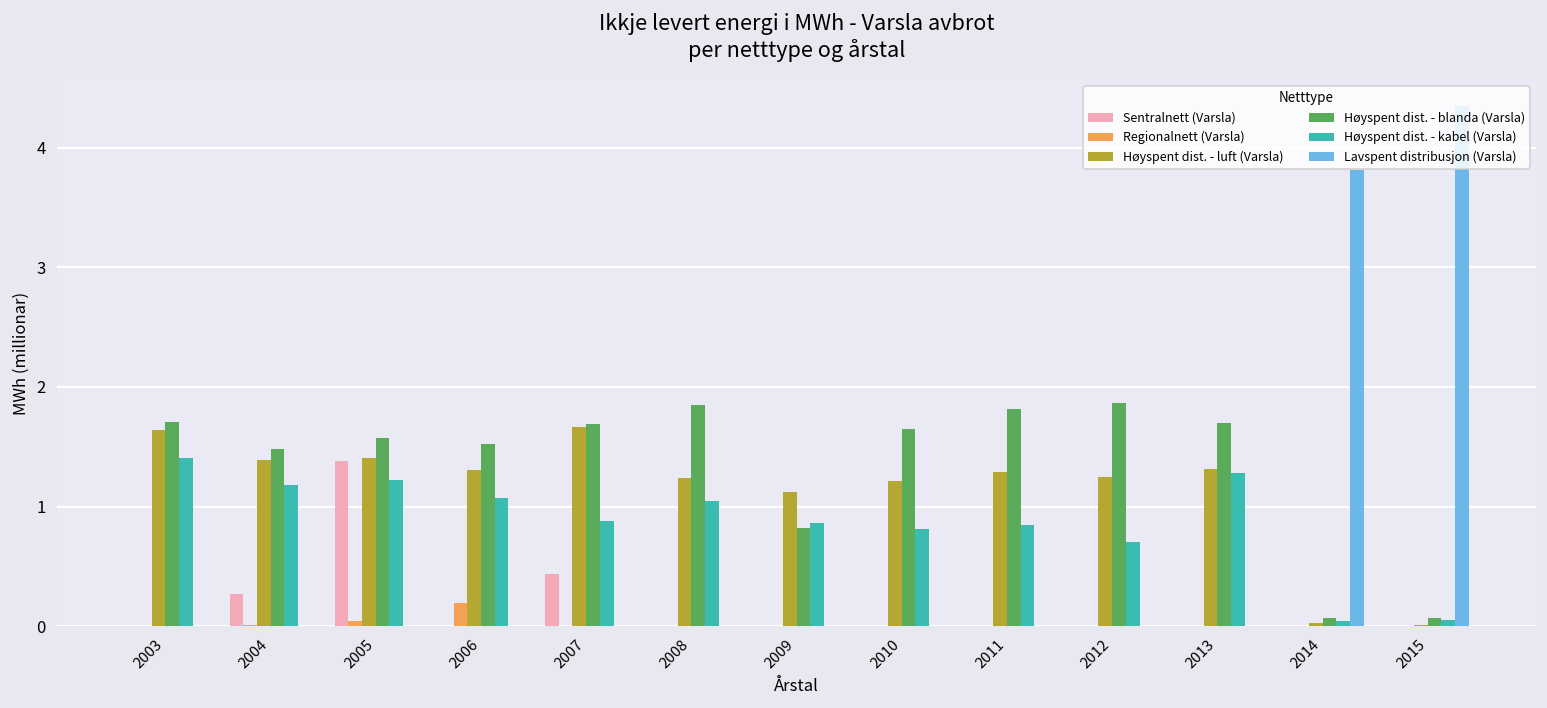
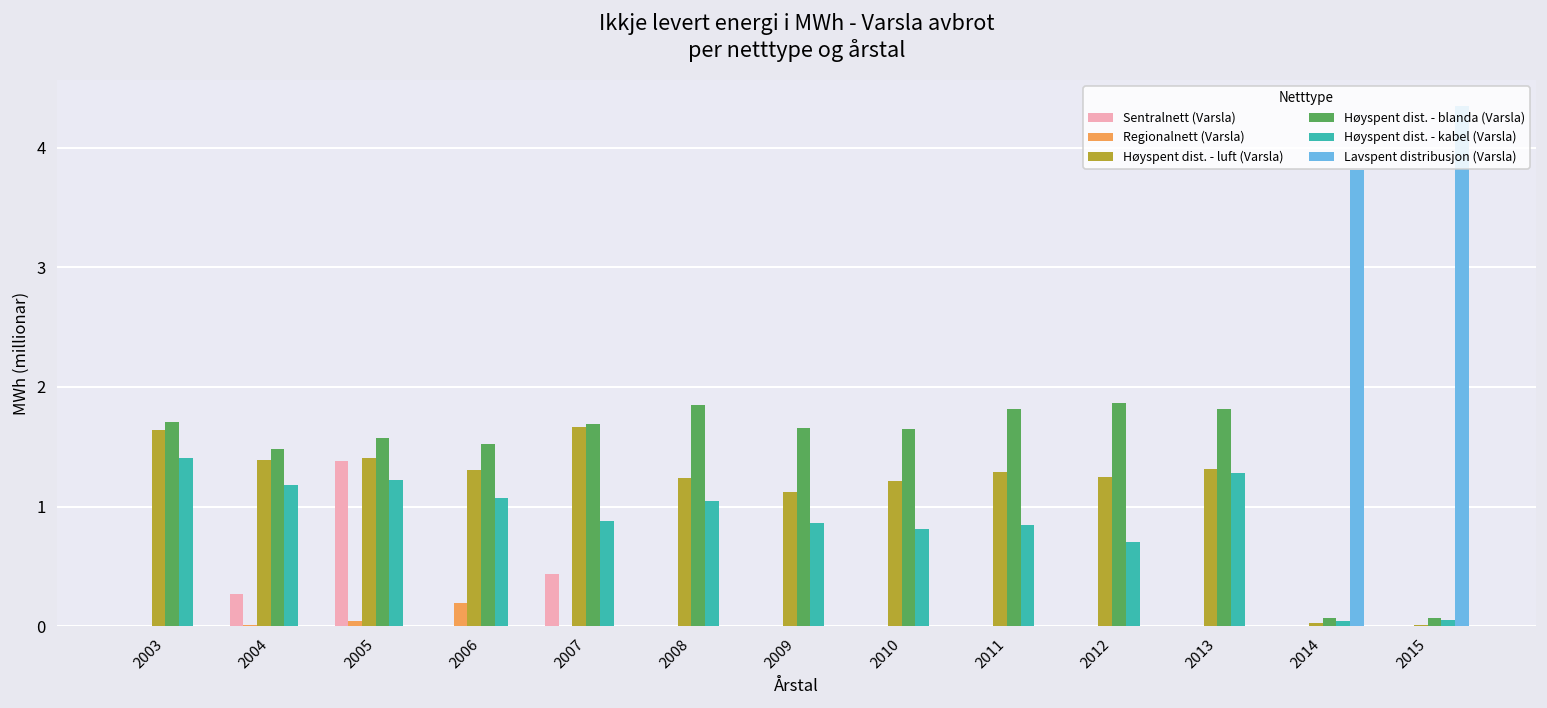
Høyspent dist. - blanda (Varsla), 2009: 0.8 -> 1.7
Høyspent dist. - blanda (Varsla), 2013: 1.7 -> 1.8
